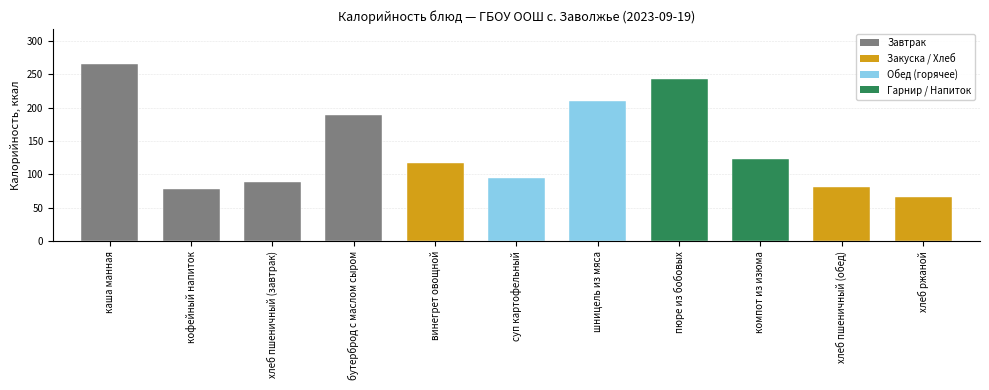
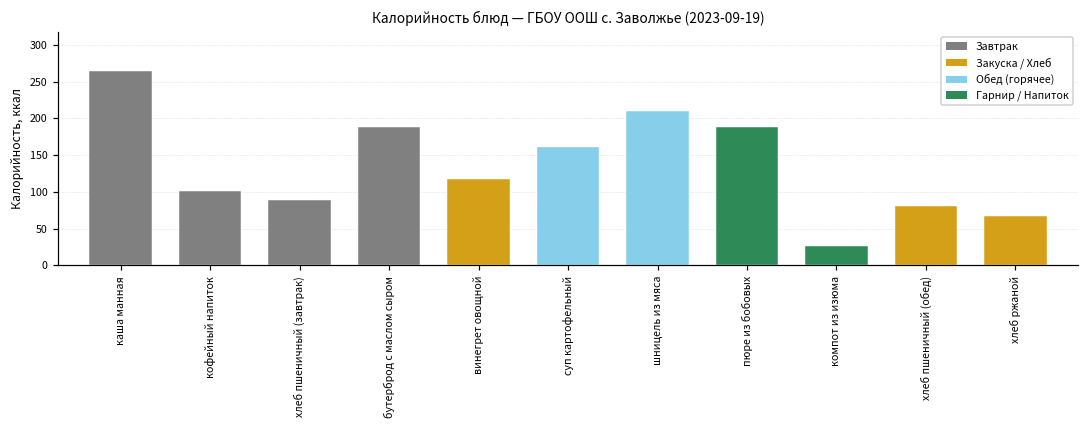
кофейный напиток: 80 -> 100
суп картофельный: 90 -> 160
пюре из бобовых: 240 -> 190
компот из изюма: 120 -> 30
